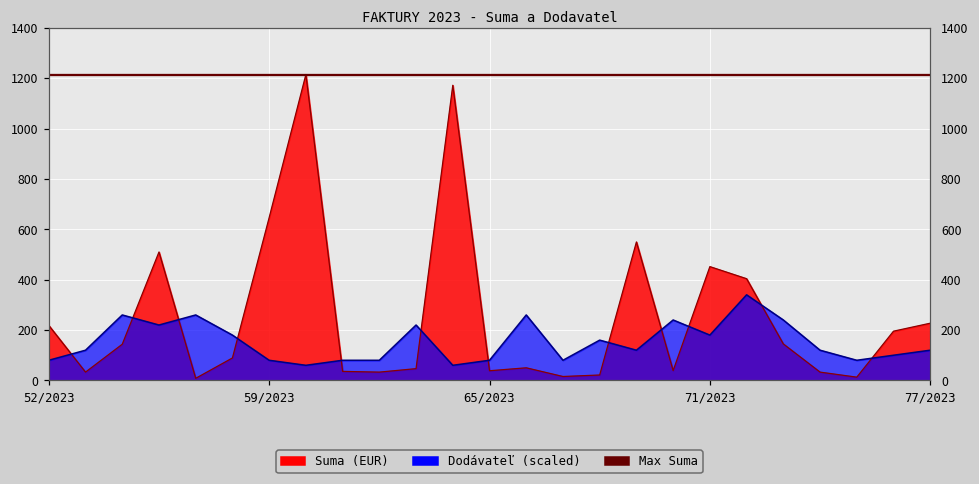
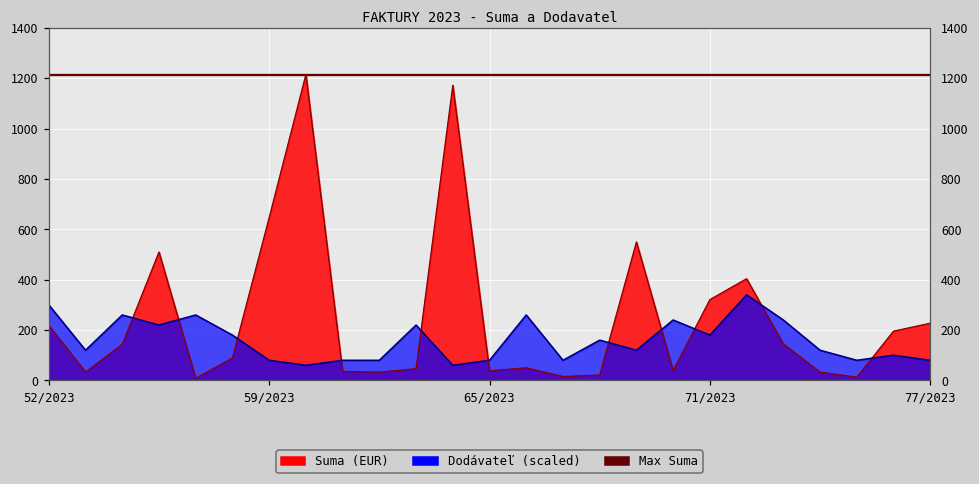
Dodávateľ (scaled), 52/2023: 80 -> 300
Suma (EUR), 71/2023: 450 -> 320
Dodávateľ (scaled), 77/2023: 120 -> 80
